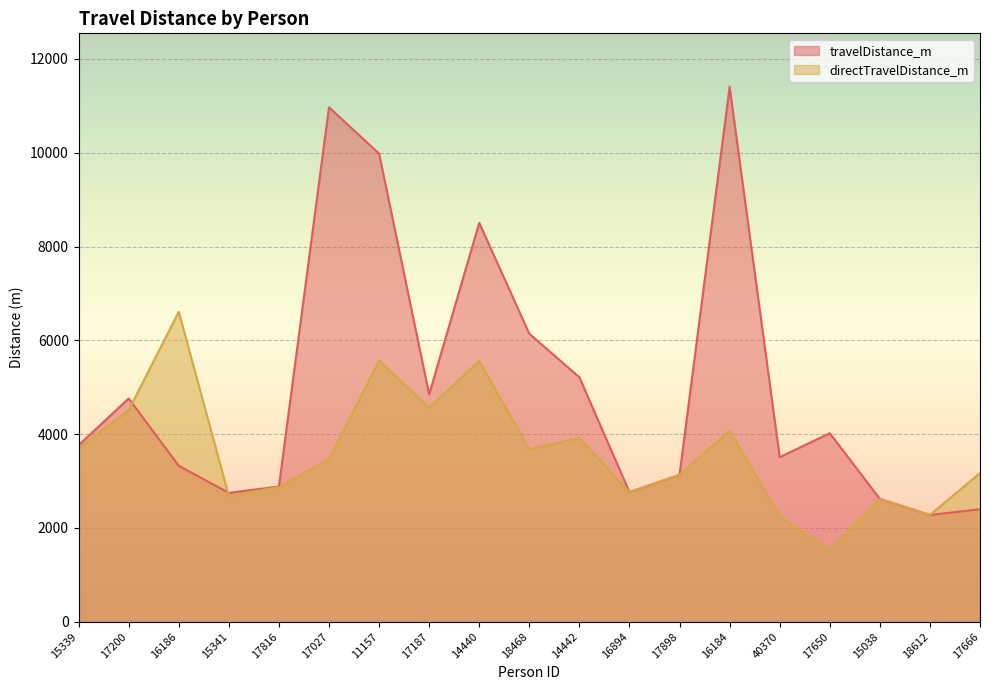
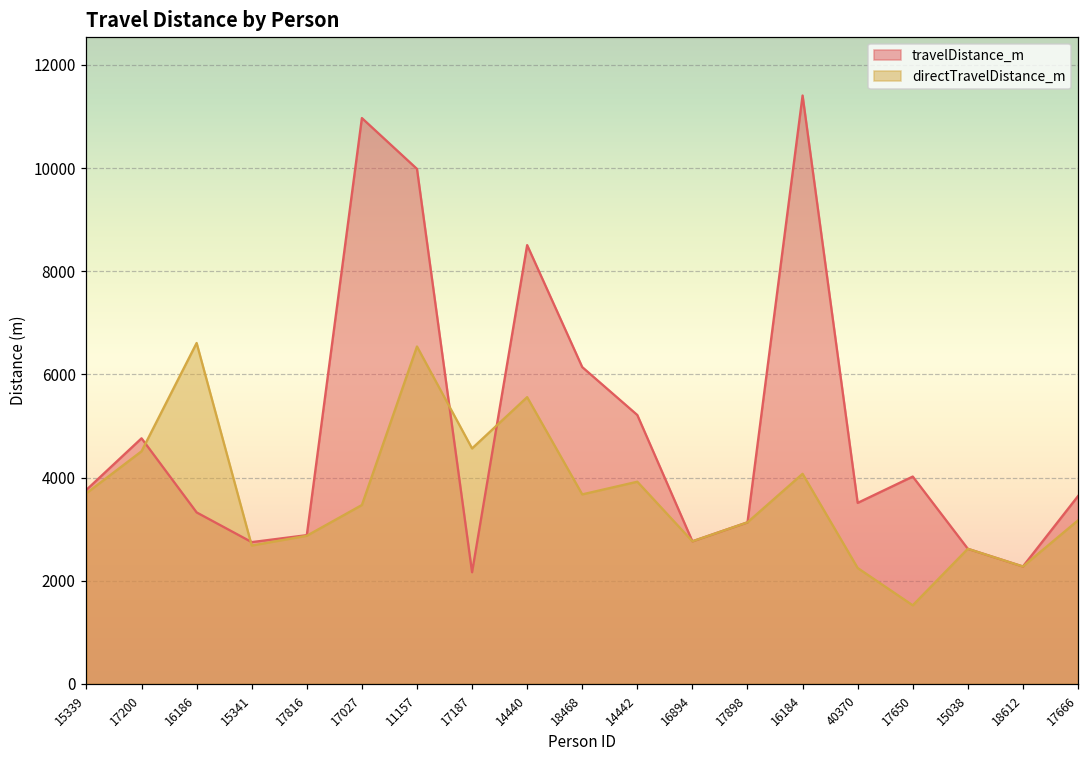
directTravelDistance_m, 11157: 5600 -> 6500
travelDistance_m, 17187: 4800 -> 2200
travelDistance_m, 17666: 2400 -> 3600
